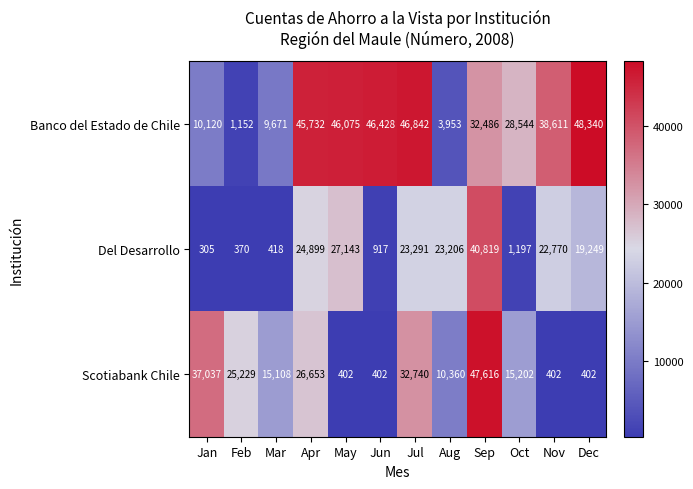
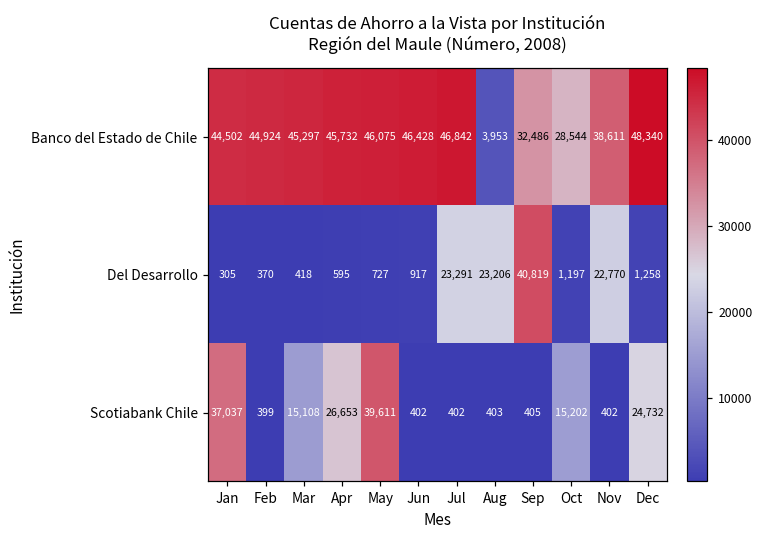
Banco del Estado de Chile, Jan: 10,120 -> 44,502
Banco del Estado de Chile, Feb: 1,152 -> 44,924
Banco del Estado de Chile, Mar: 9,671 -> 45,297
Del Desarrollo, Apr: 24,899 -> 595
Del Desarrollo, May: 27,143 -> 727
Del Desarrollo, Dec: 19,249 -> 1,258
Scotiabank Chile, Feb: 25,229 -> 399
Scotiabank Chile, May: 402 -> 39,611
Scotiabank Chile, Jul: 32,740 -> 402
Scotiabank Chile, Aug: 10,360 -> 403
Scotiabank Chile, Sep: 47,616 -> 405
Scotiabank Chile, Dec: 402 -> 24,732
